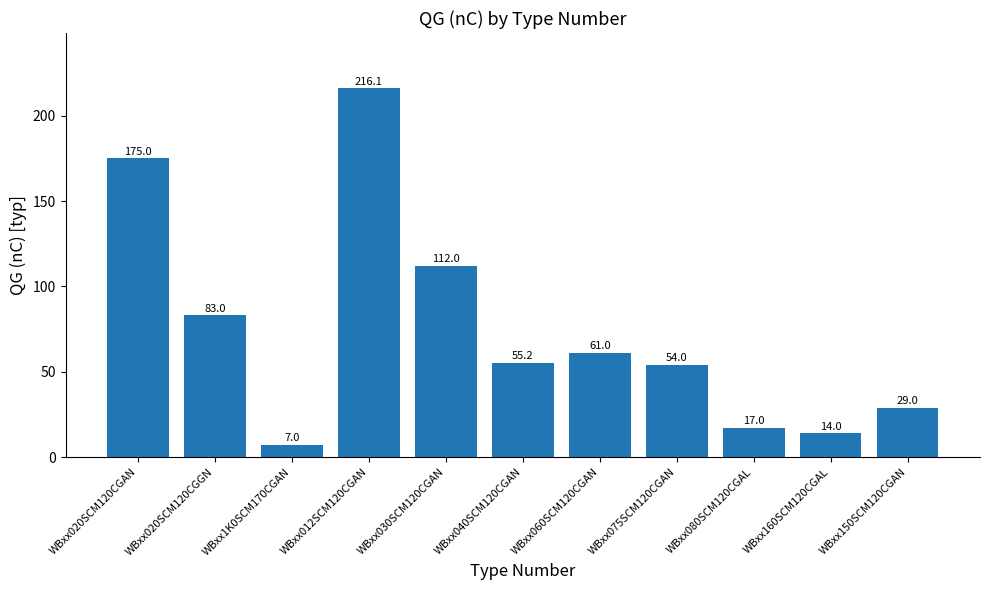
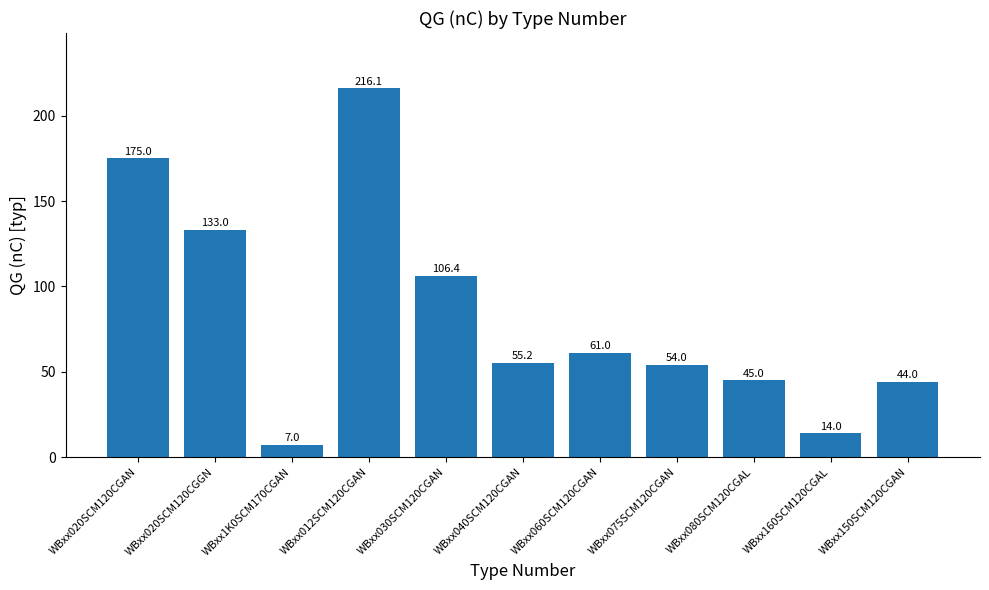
WBxx020SCM120CGGN: 83.0 -> 133.0
WBxx030SCM120CGAN: 112.0 -> 106.4
WBxx080SCM120CGAL: 17.0 -> 45.0
WBxx150SCM120CGAN: 29.0 -> 44.0
